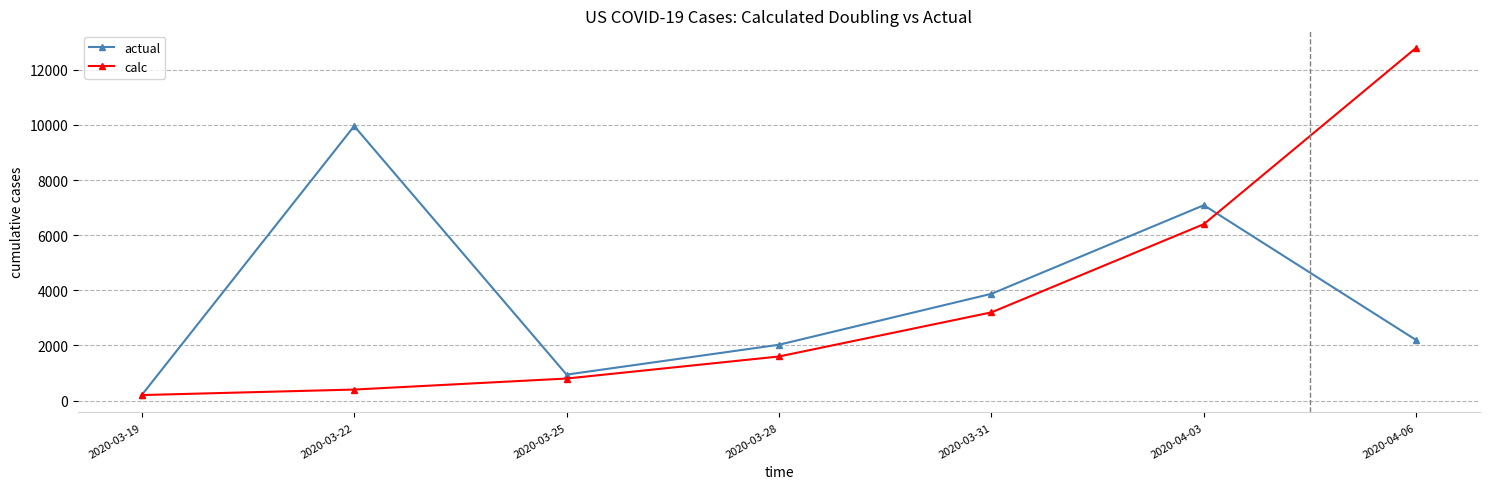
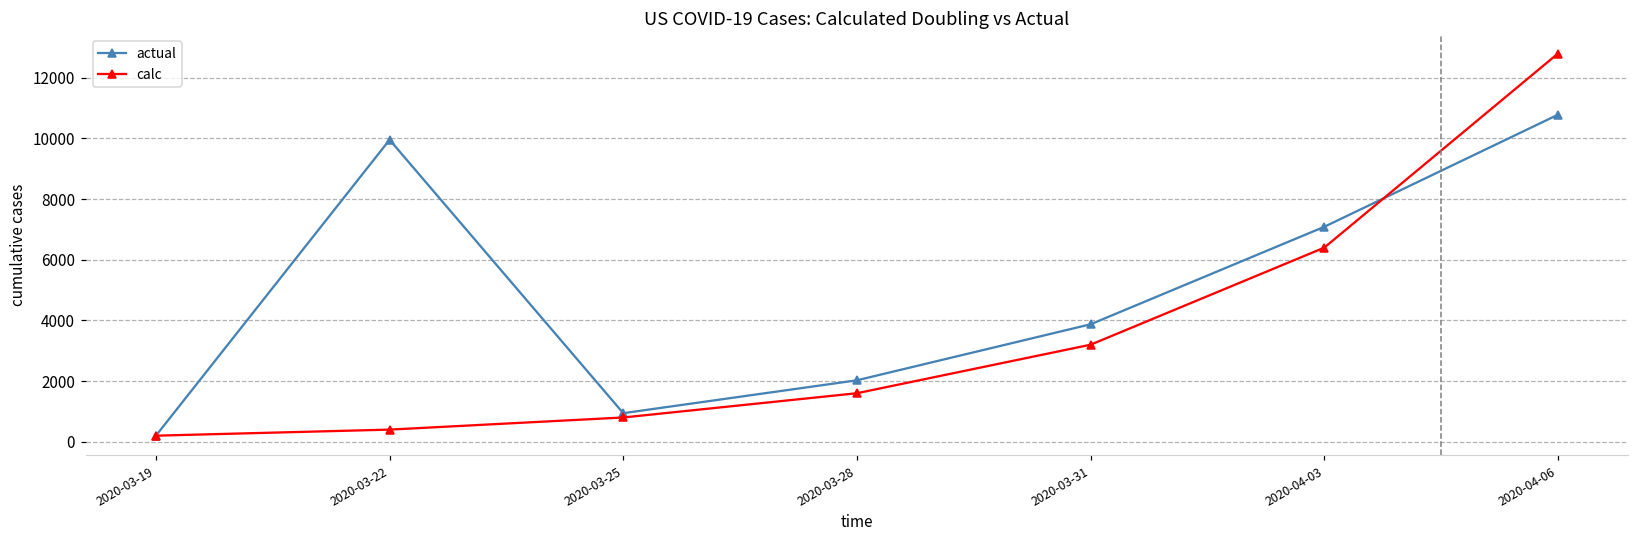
actual, 2020-04-06: 2200 -> 10800
